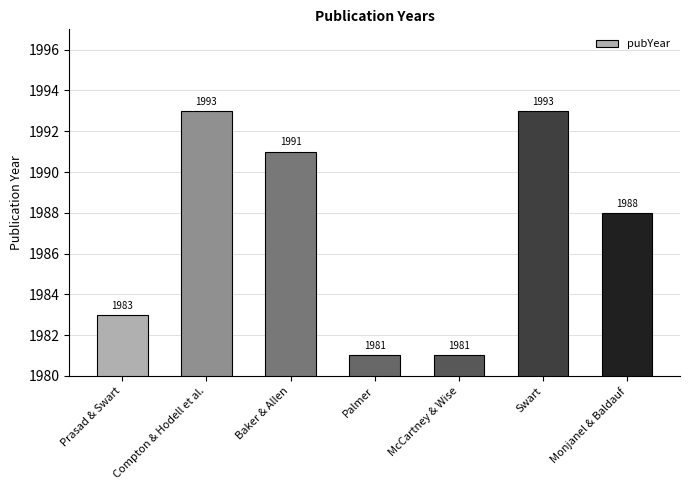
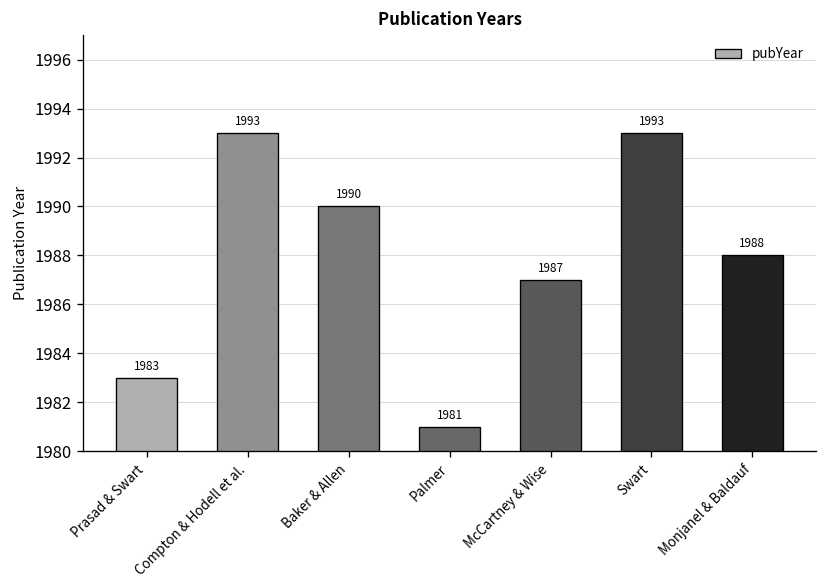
Baker & Allen: 1991 -> 1990
McCartney & Wise: 1981 -> 1987
